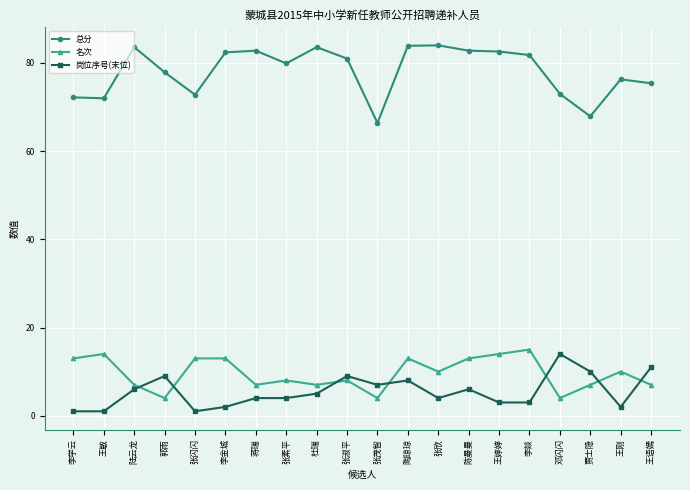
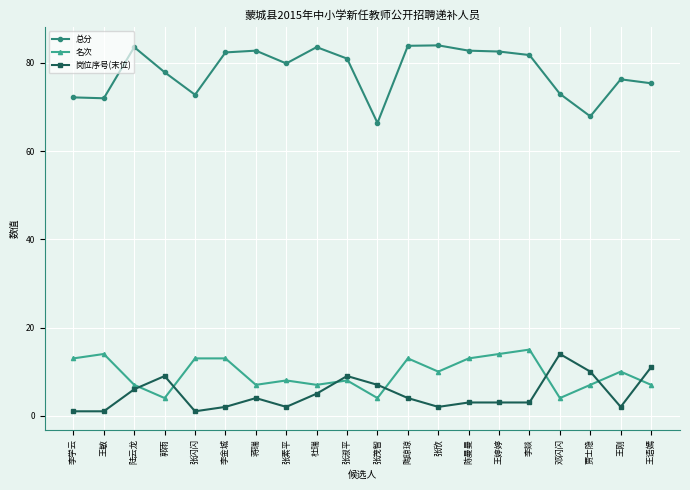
岗位序号(末位), 张素平: 4 -> 2
岗位序号(末位), 陶琼琼: 8 -> 4
岗位序号(末位), 张欣: 4 -> 2
岗位序号(末位), 陈曼曼: 6 -> 3
